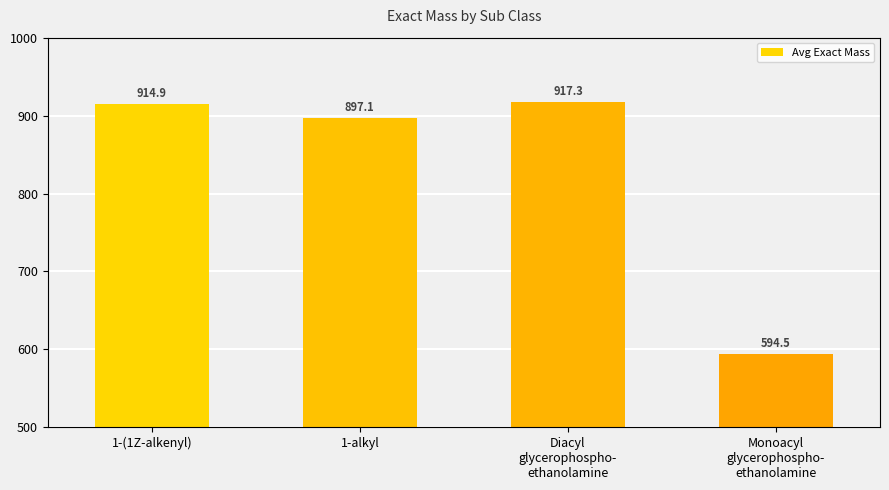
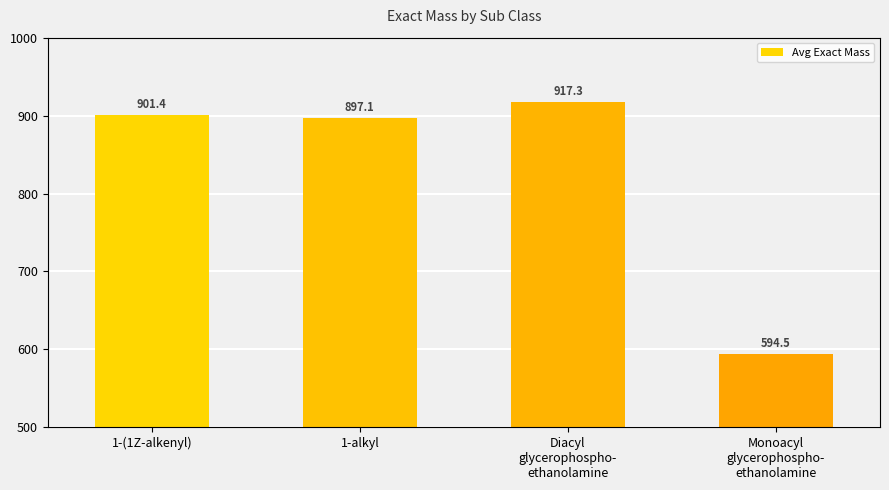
1-(1Z-alkenyl): 914.9 -> 901.4
